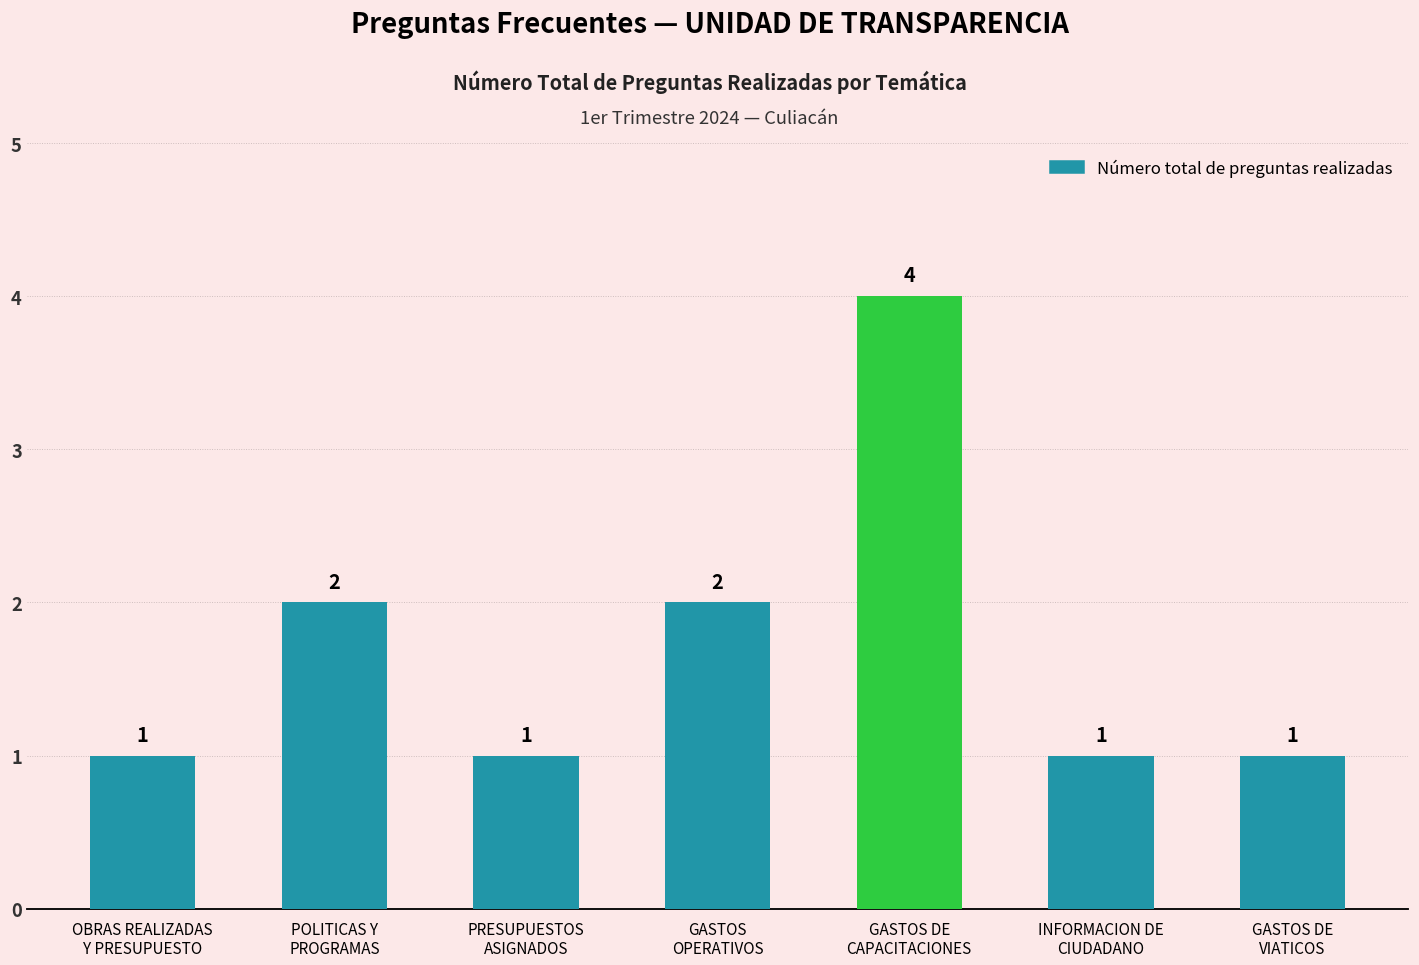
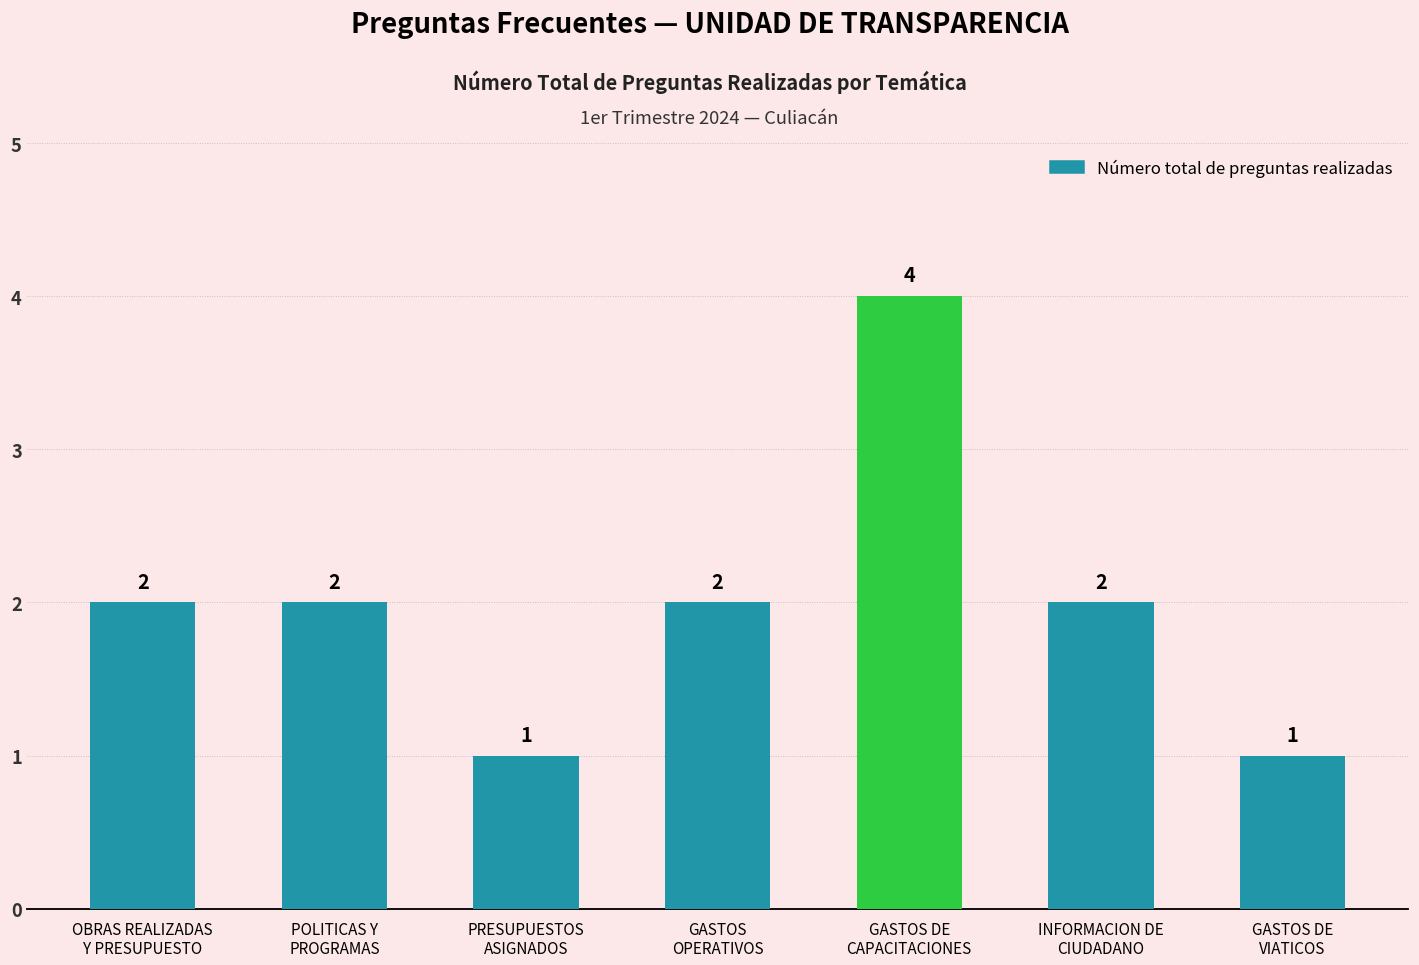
OBRAS REALIZADAS Y PRESUPUESTO: 1 -> 2
INFORMACION DE CIUDADANO: 1 -> 2
